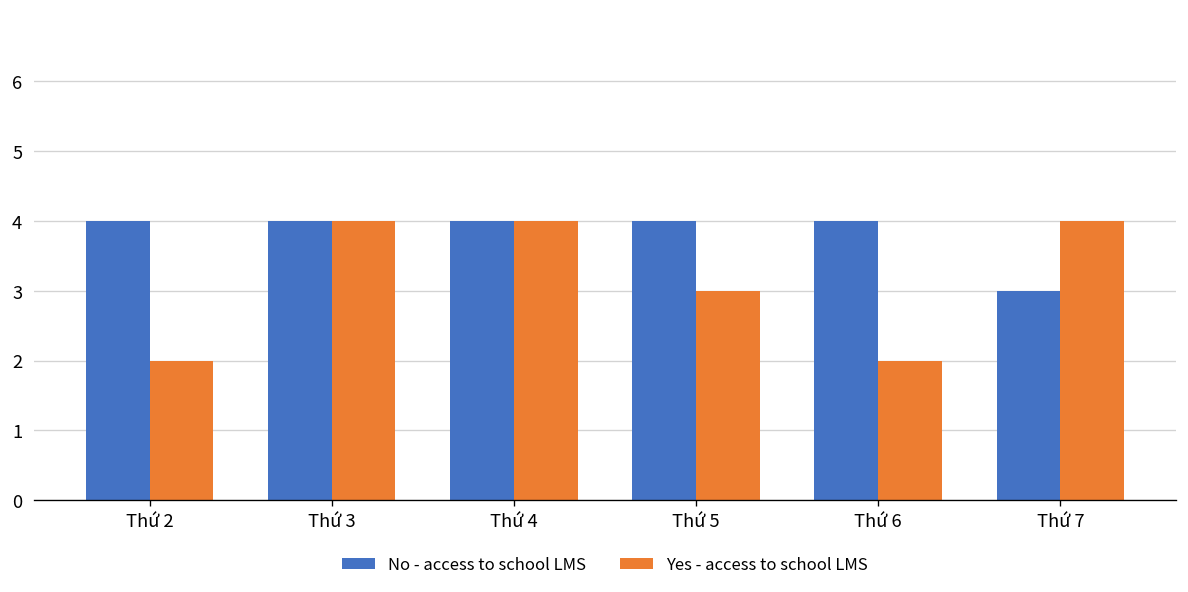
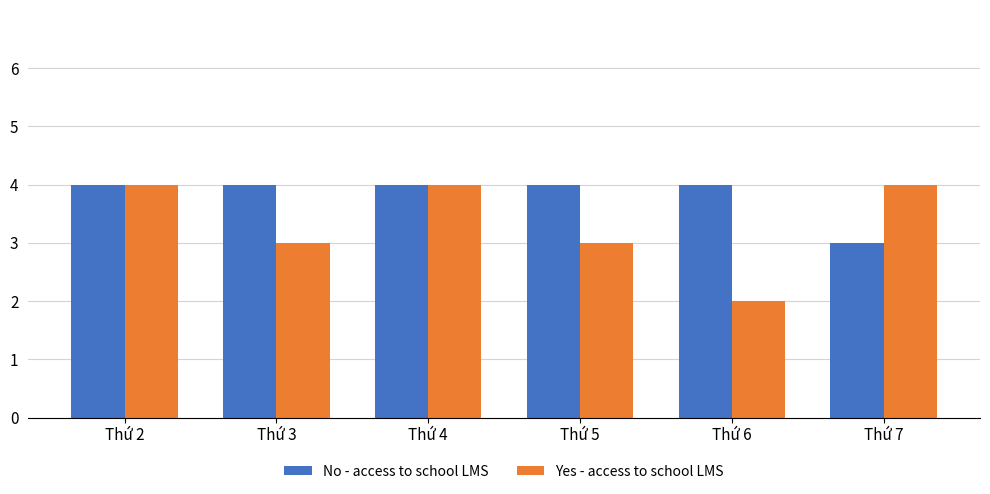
Yes - access to school LMS, Thứ 2: 2 -> 4
Yes - access to school LMS, Thứ 3: 4 -> 3
